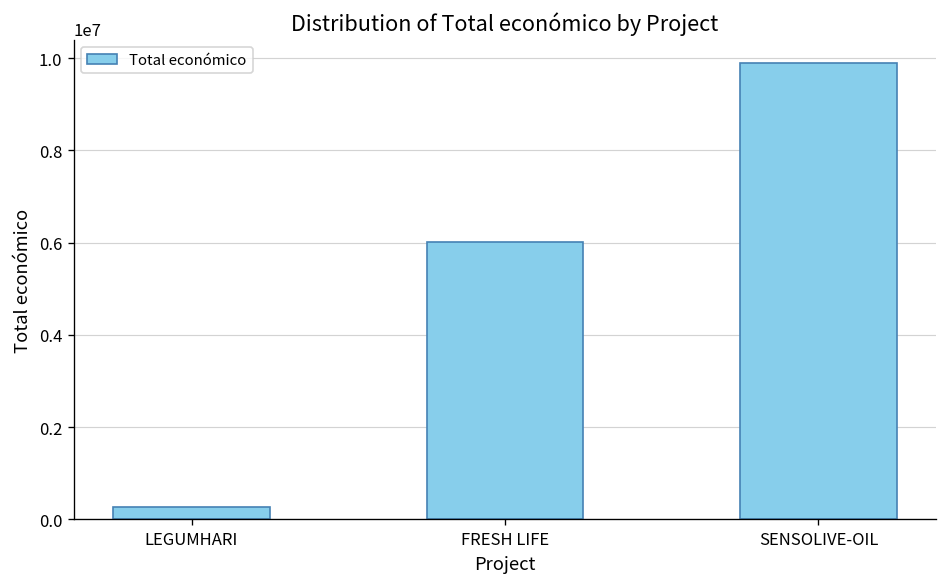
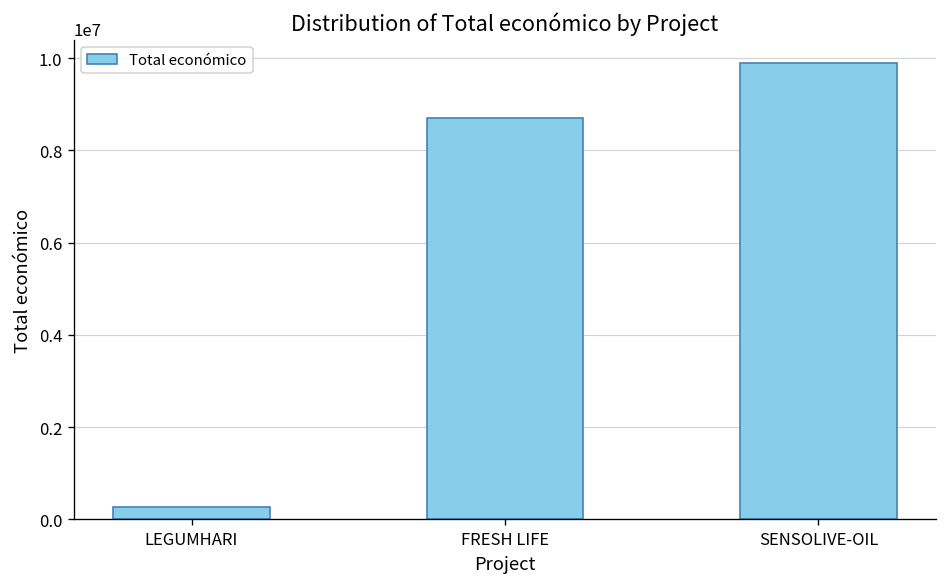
FRESH LIFE: 6000000 -> 8700000
